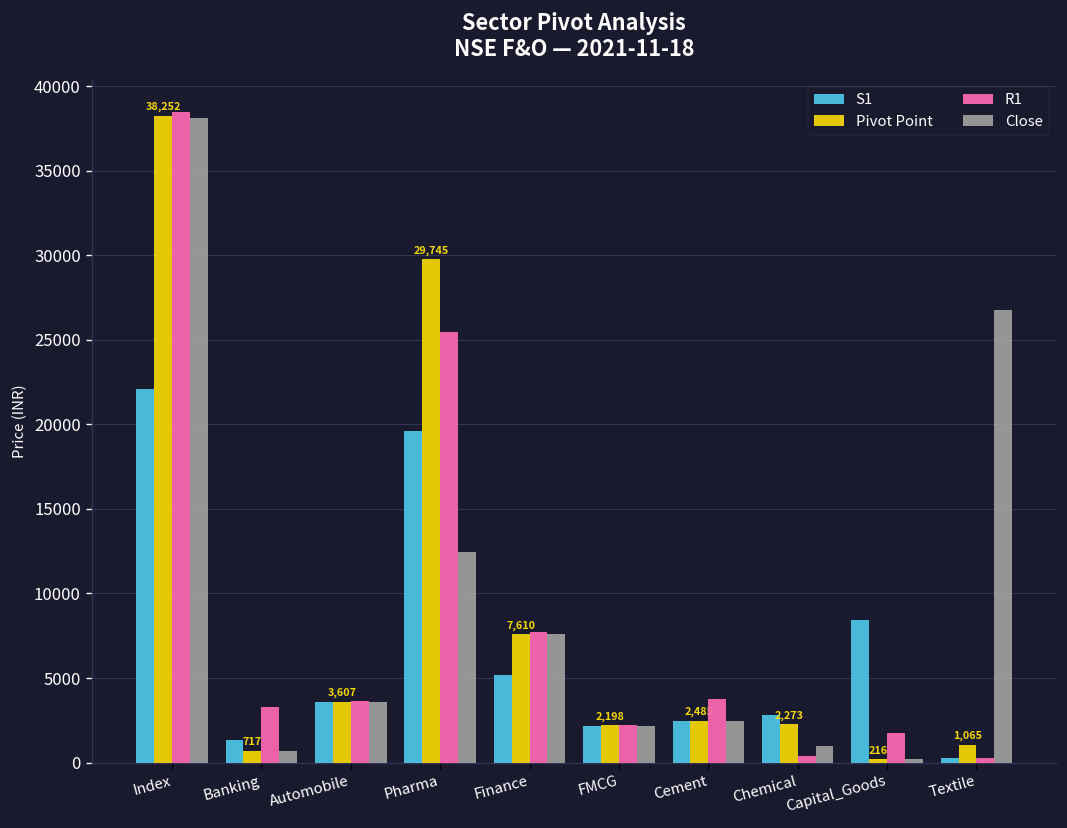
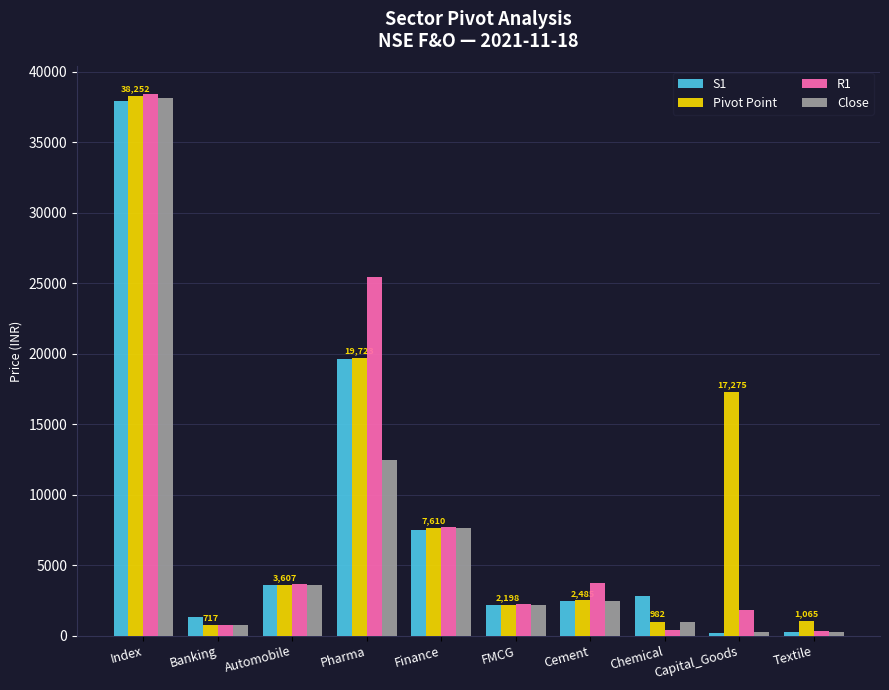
S1, Index: 22100 -> 37900
R1, Banking: 3300 -> 700
Pivot Point, Pharma: 29,745 -> 19,723
S1, Finance: 5200 -> 7500
Pivot Point, Chemical: 2,273 -> 982
S1, Capital_Goods: 8400 -> 200
Pivot Point, Capital_Goods: 216 -> 17,275
Close, Textile: 26700 -> 300
